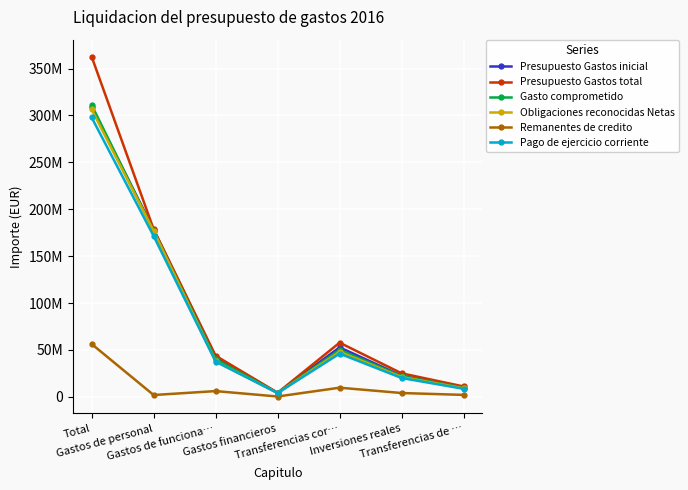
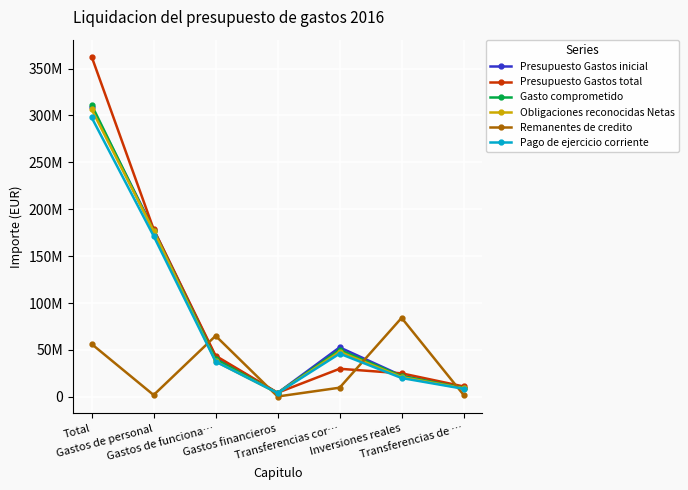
Remanentes de credito, Gastos de funciona…: 10000000 -> 60000000
Presupuesto Gastos total, Transferencias cor…: 60000000 -> 30000000
Remanentes de credito, Inversiones reales: 0 -> 80000000
